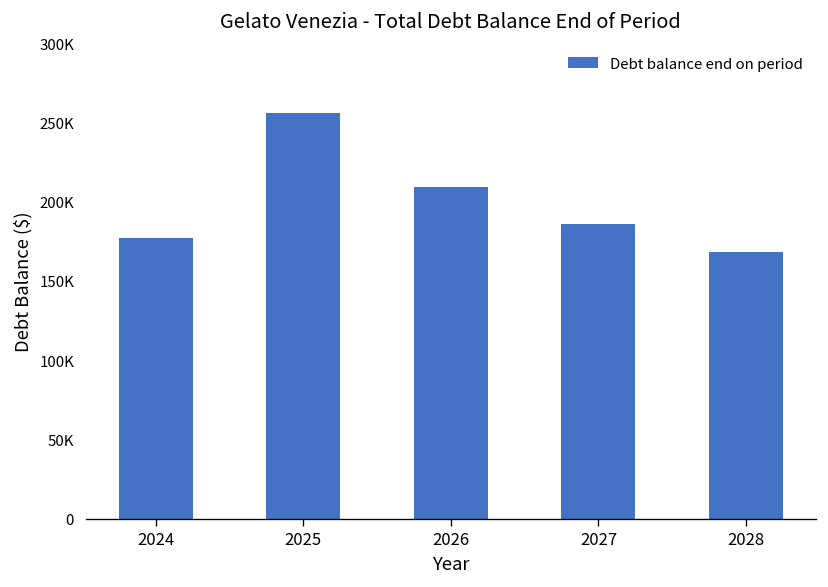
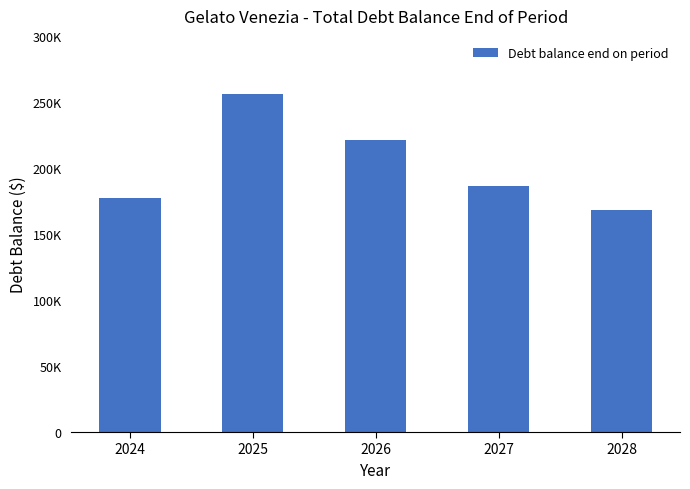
2026: 209000 -> 221000
